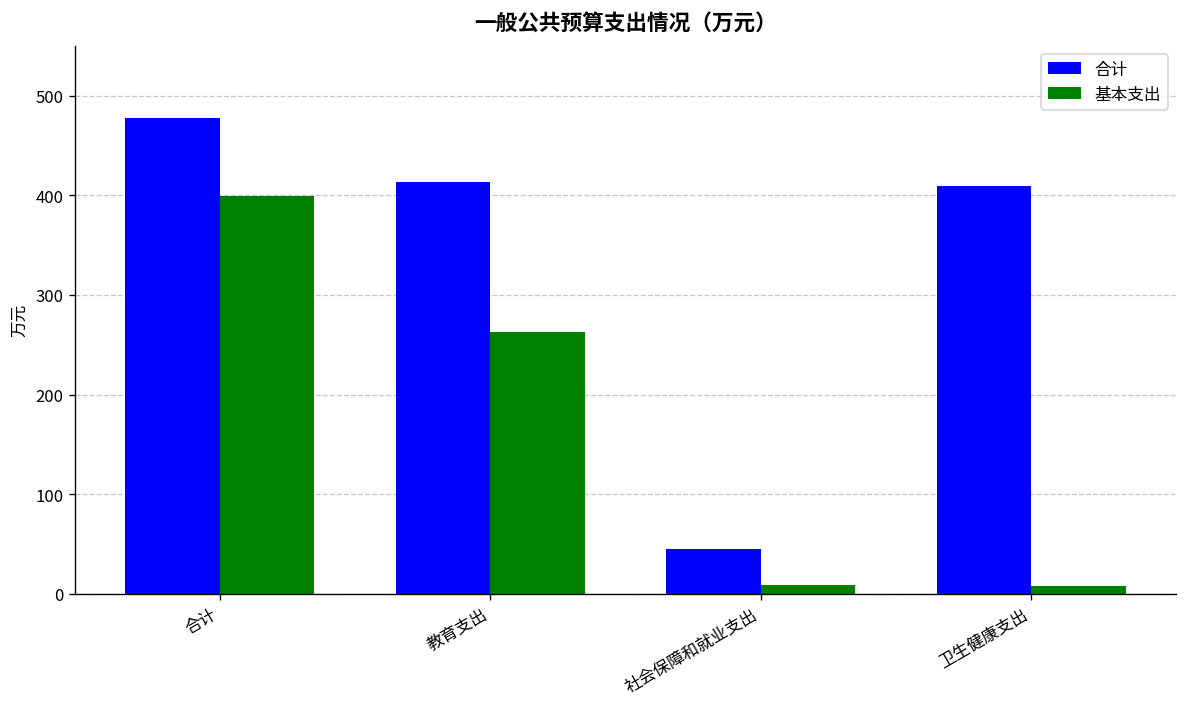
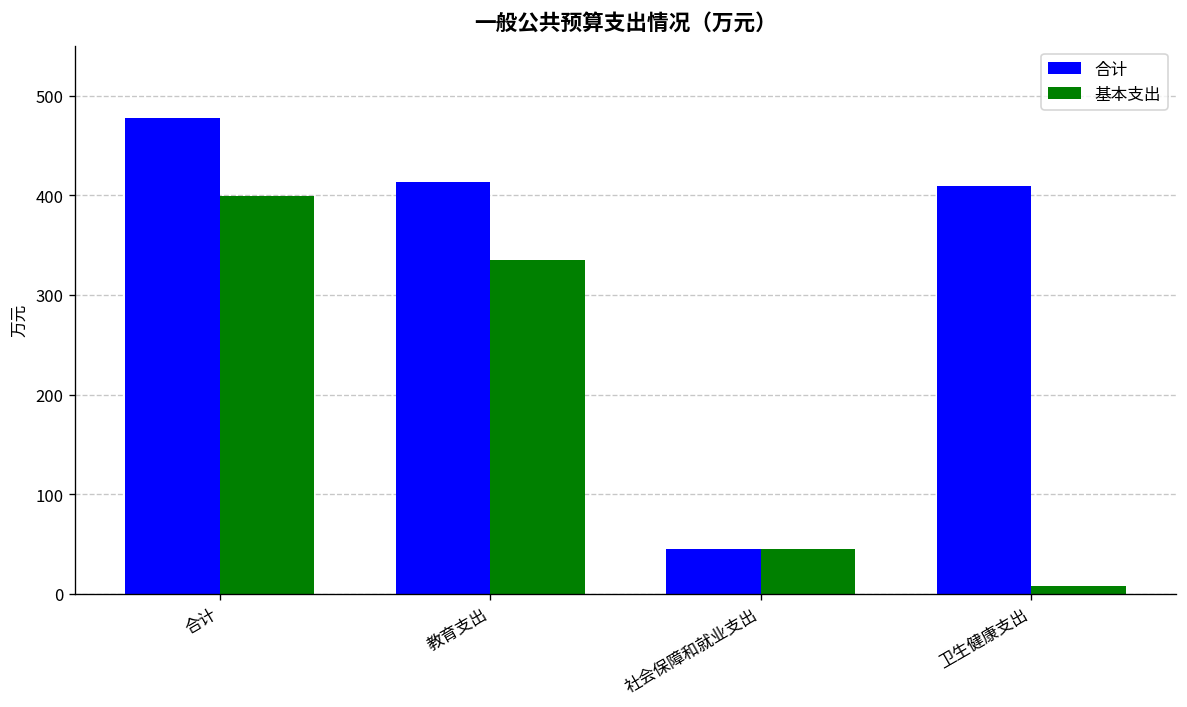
基本支出, 教育支出: 260 -> 330
基本支出, 社会保障和就业支出: 10 -> 50
